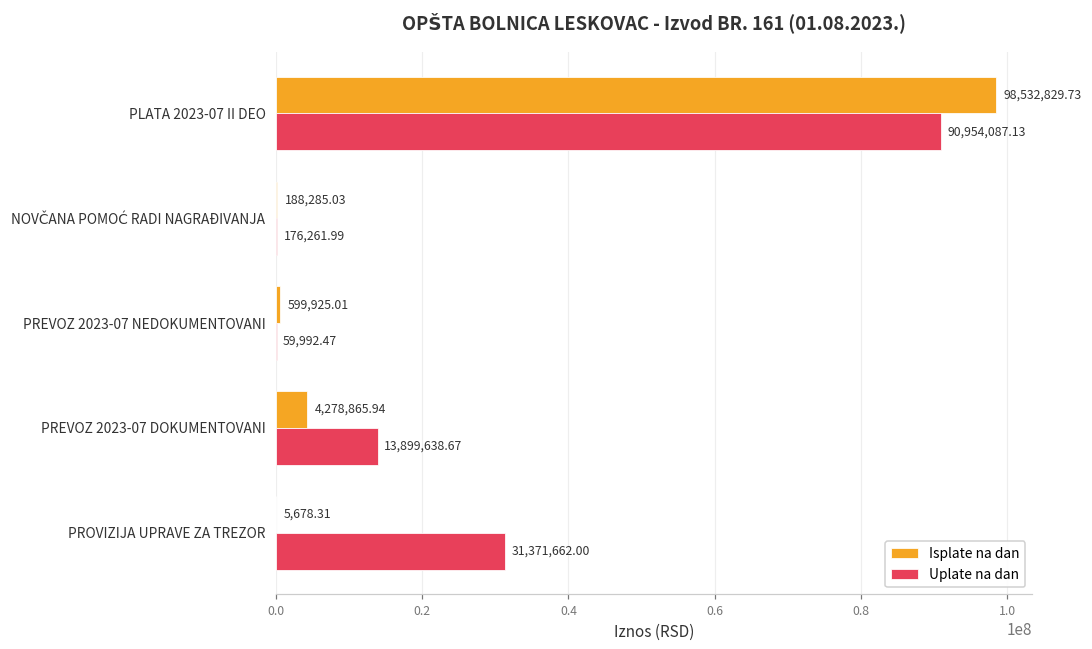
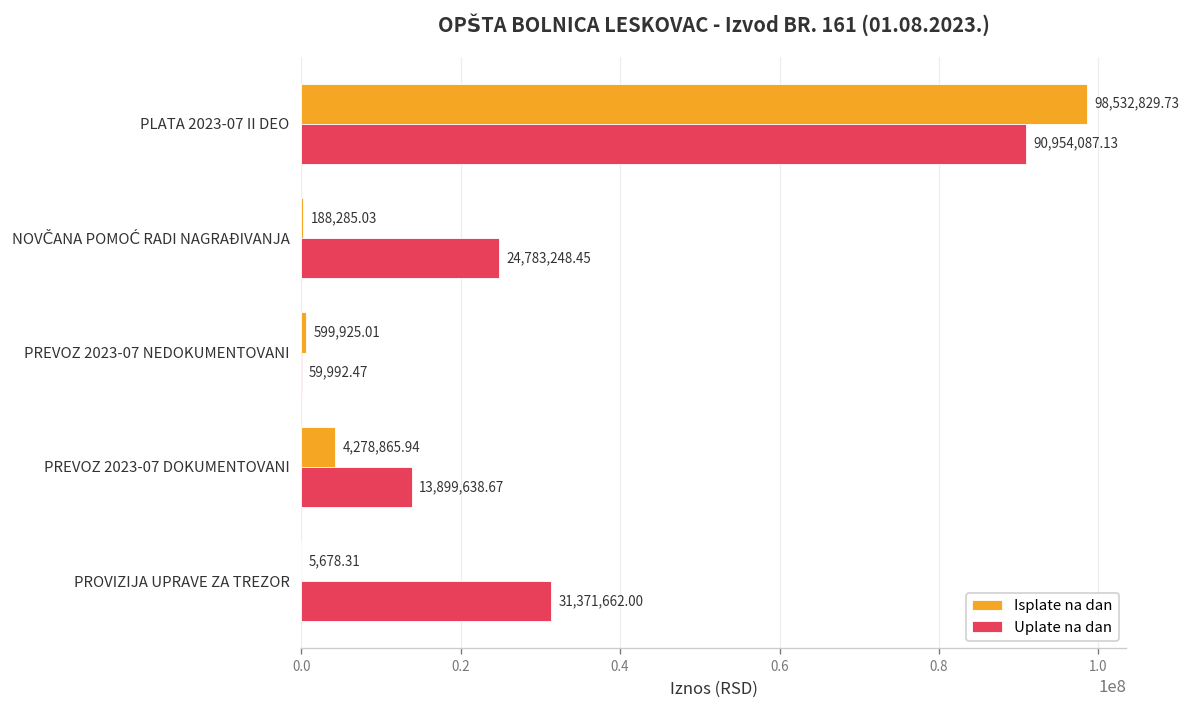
Uplate na dan, NOVČANA POMOĆ RADI NAGRAĐIVANJA: 176,261.99 -> 24,783,248.45
